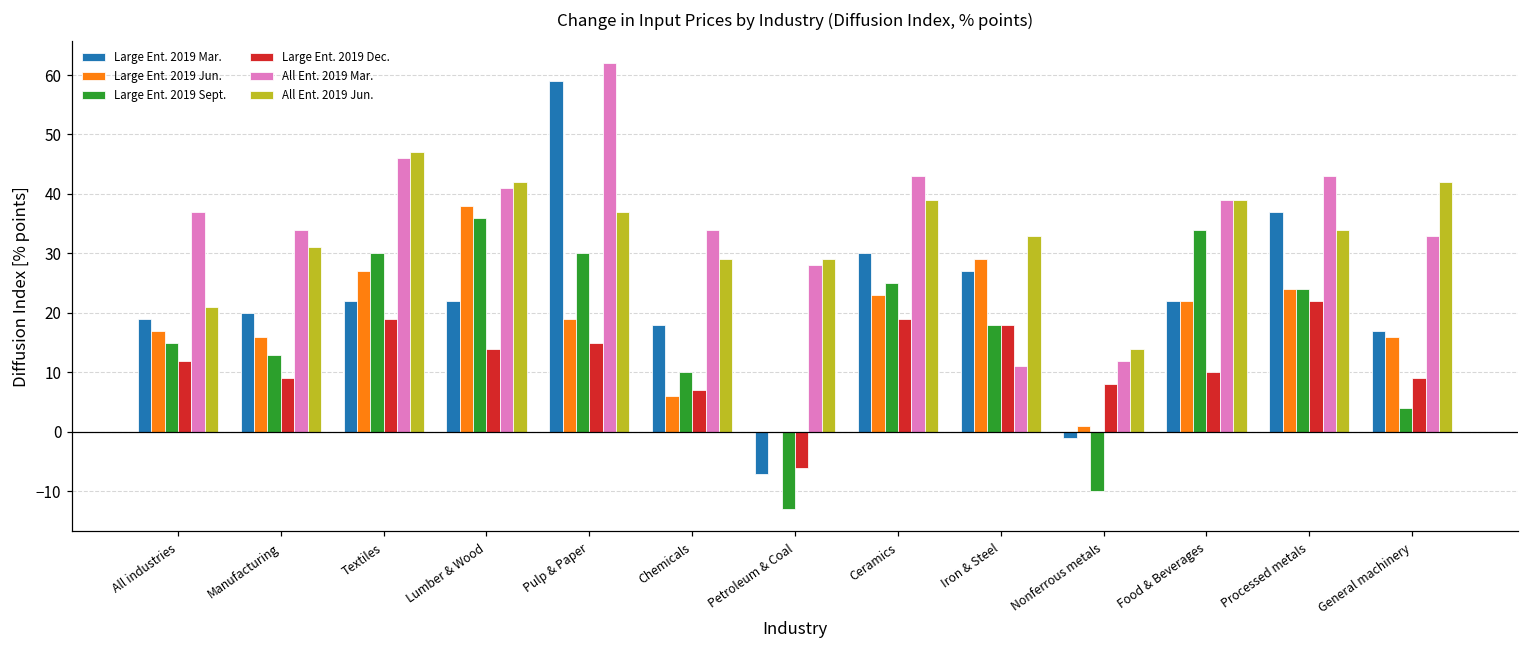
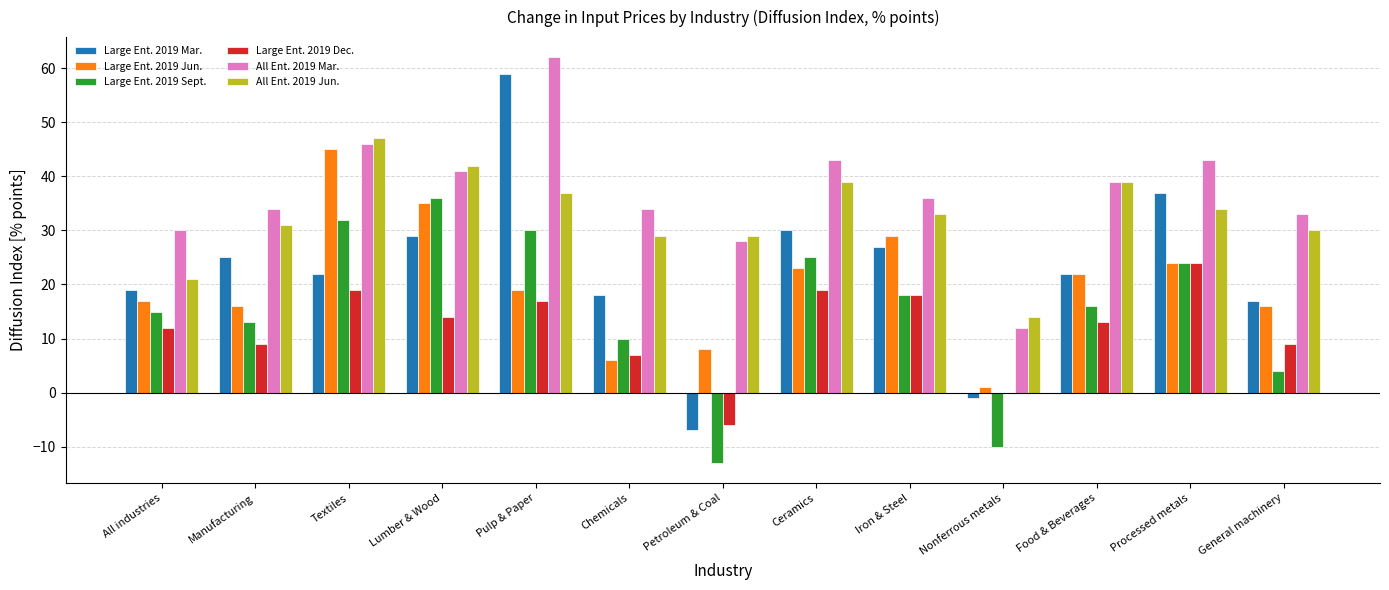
All Ent. 2019 Mar., All industries: 37 -> 30
Large Ent. 2019 Mar., Manufacturing: 20 -> 25
Large Ent. 2019 Jun., Textiles: 27 -> 45
Large Ent. 2019 Sept., Textiles: 30 -> 32
Large Ent. 2019 Mar., Lumber & Wood: 22 -> 29
Large Ent. 2019 Jun., Lumber & Wood: 38 -> 35
Large Ent. 2019 Dec., Pulp & Paper: 15 -> 17
Large Ent. 2019 Jun., Petroleum & Coal: 0 -> 8
All Ent. 2019 Mar., Iron & Steel: 11 -> 36
Large Ent. 2019 Dec., Nonferrous metals: 8 -> 0
Large Ent. 2019 Sept., Food & Beverages: 34 -> 16
Large Ent. 2019 Dec., Food & Beverages: 10 -> 13
Large Ent. 2019 Dec., Processed metals: 22 -> 24
All Ent. 2019 Jun., General machinery: 42 -> 30
